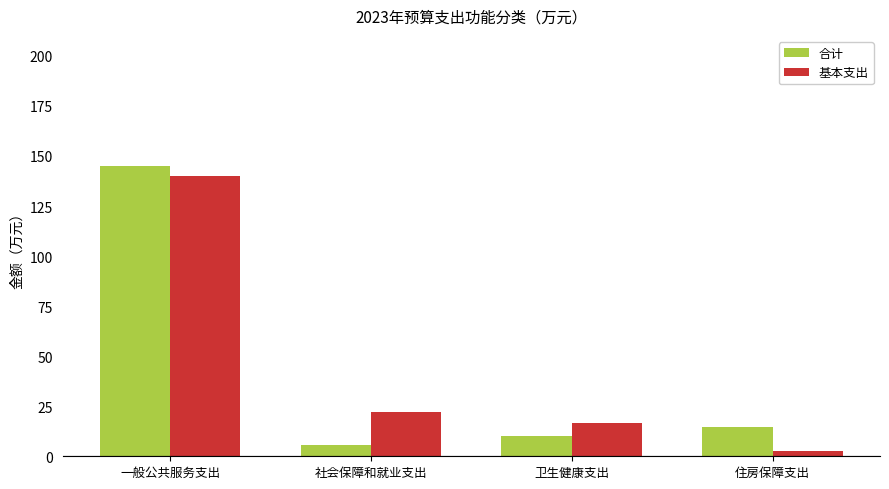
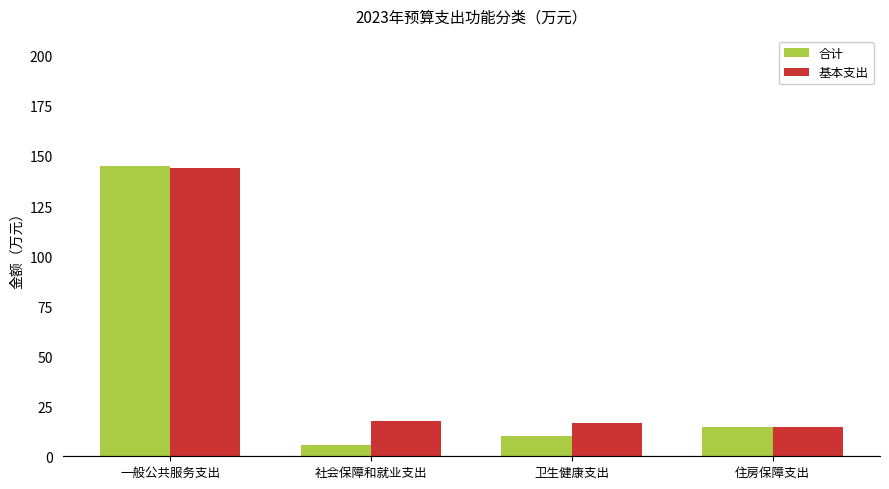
基本支出, 一般公共服务支出: 140 -> 144
基本支出, 社会保障和就业支出: 22 -> 17
基本支出, 住房保障支出: 3 -> 15
